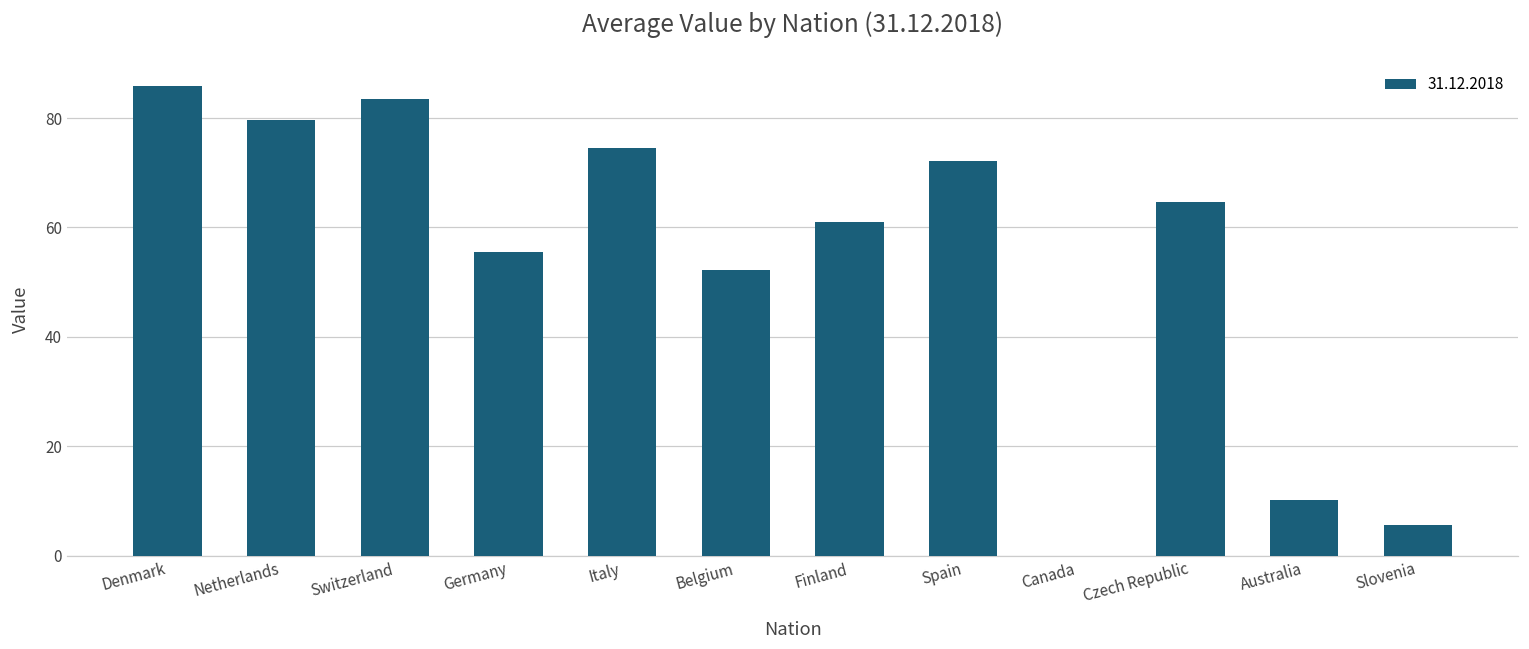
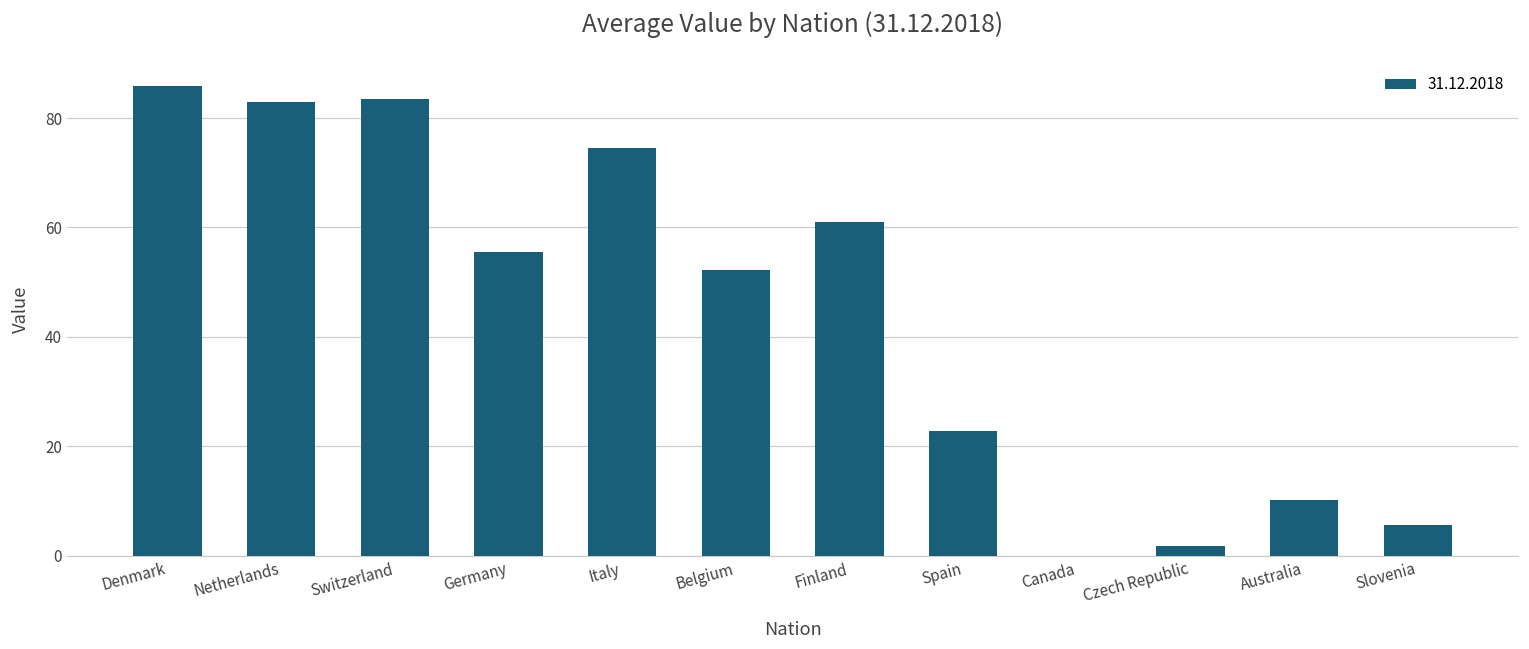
Netherlands: 80 -> 83
Spain: 72 -> 23
Czech Republic: 65 -> 2
